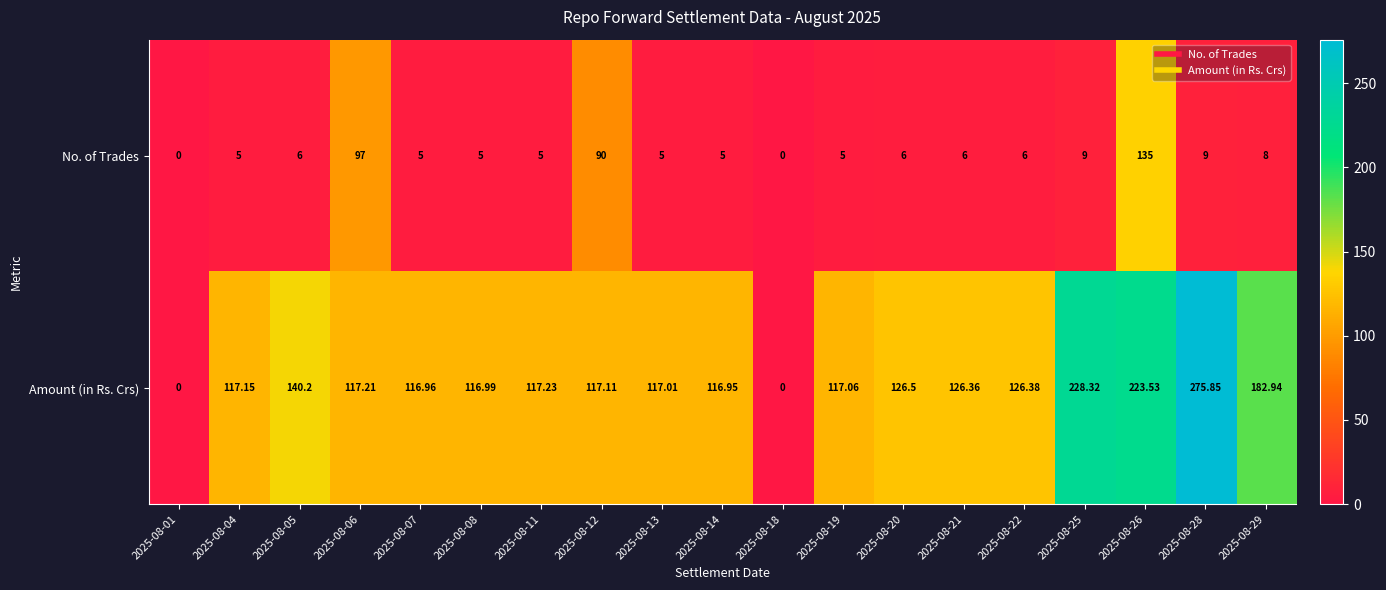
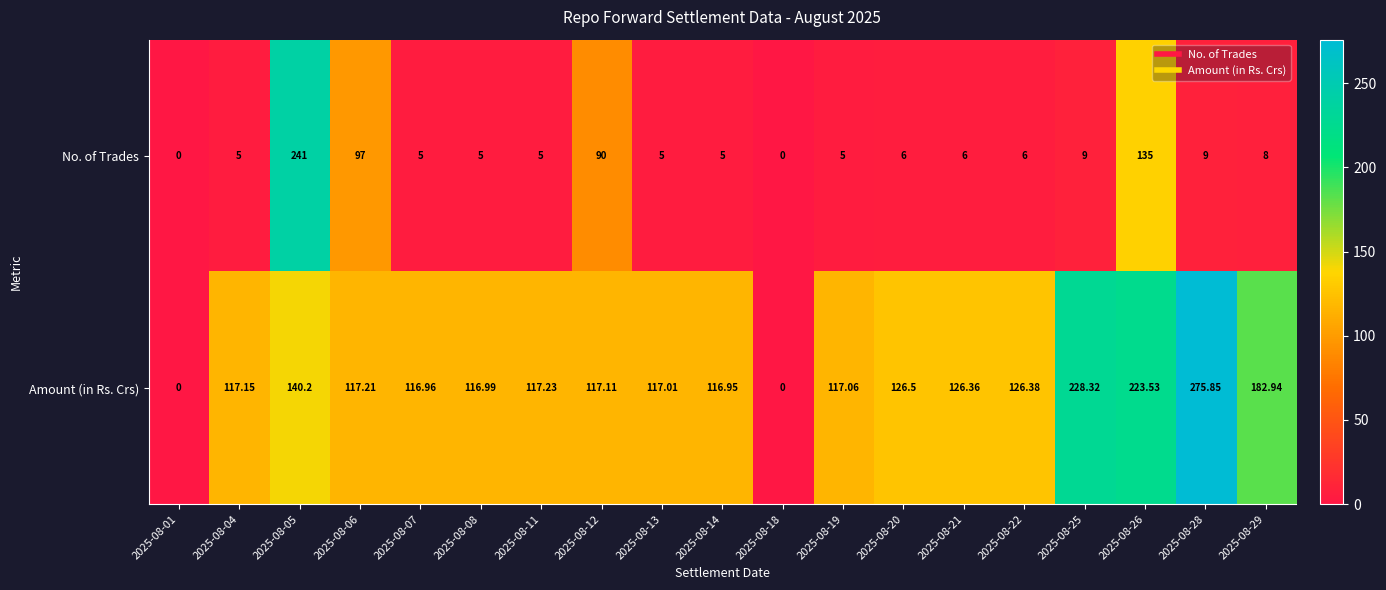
No. of Trades, 2025-08-05: 6 -> 241
